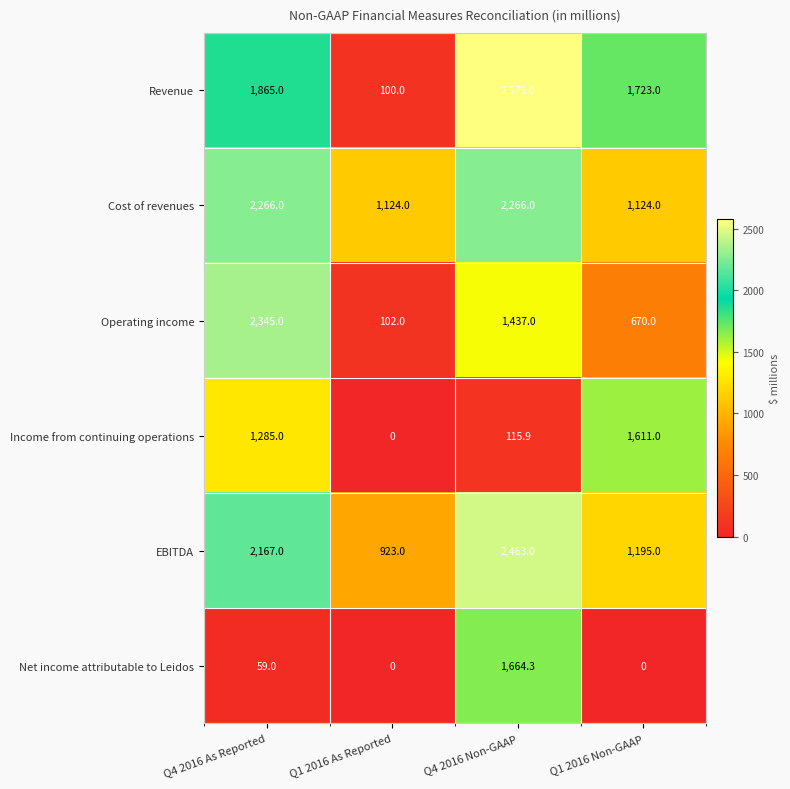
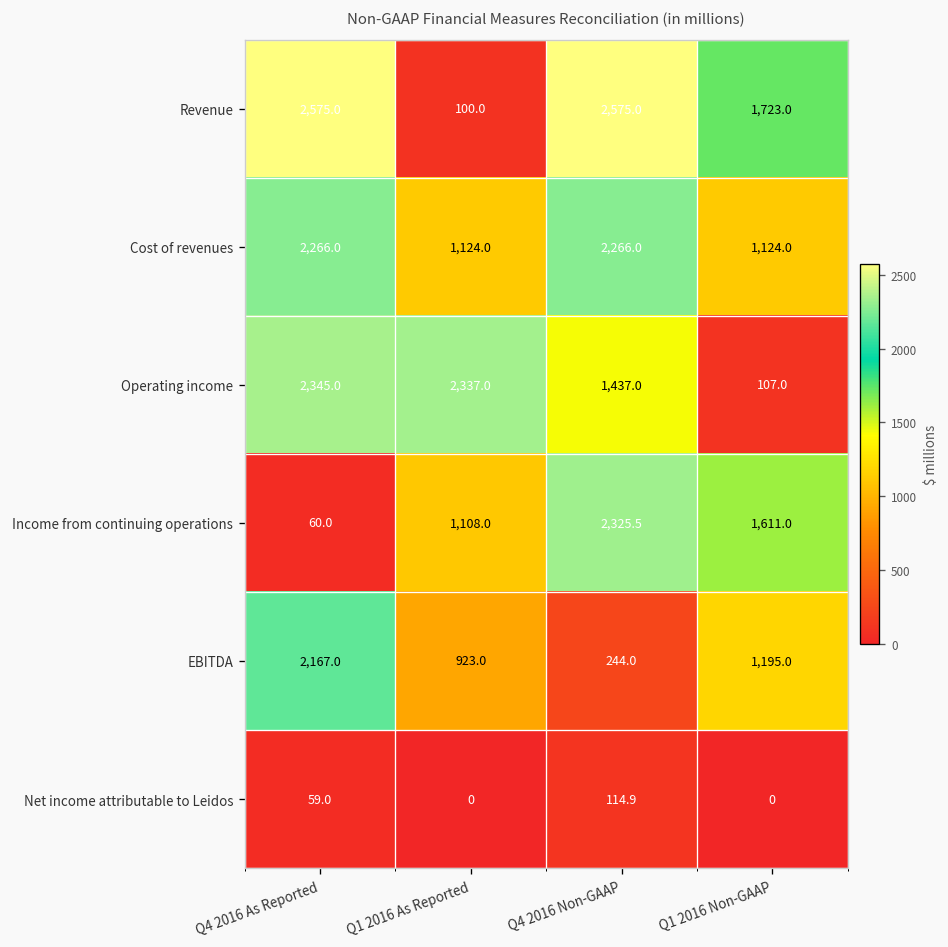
Revenue, Q4 2016 As Reported: 1,865.0 -> 2,575.0
Operating income, Q1 2016 As Reported: 102.0 -> 2,337.0
Operating income, Q1 2016 Non-GAAP: 670.0 -> 107.0
Income from continuing operations, Q4 2016 As Reported: 1,285.0 -> 60.0
Income from continuing operations, Q1 2016 As Reported: 0 -> 1,108.0
Income from continuing operations, Q4 2016 Non-GAAP: 115.9 -> 2,325.5
EBITDA, Q4 2016 Non-GAAP: 2,463.0 -> 244.0
Net income attributable to Leidos, Q4 2016 Non-GAAP: 1,664.3 -> 114.9
